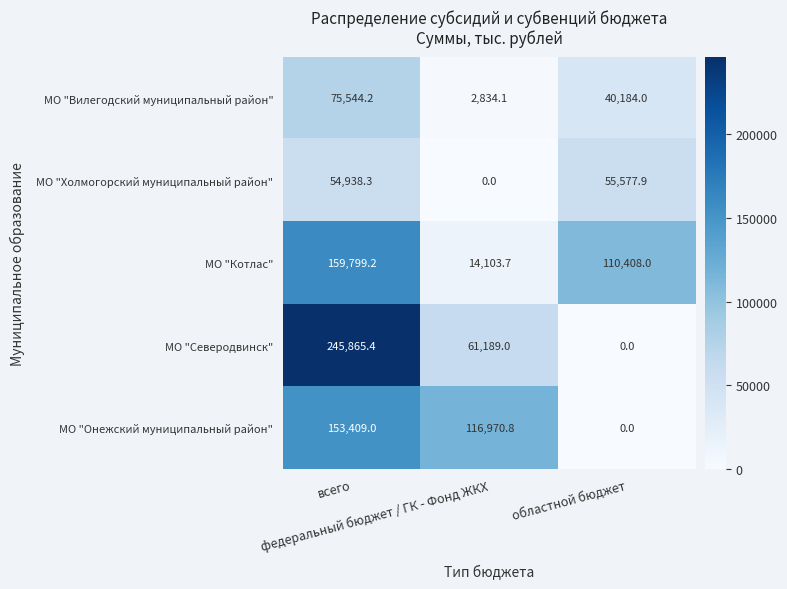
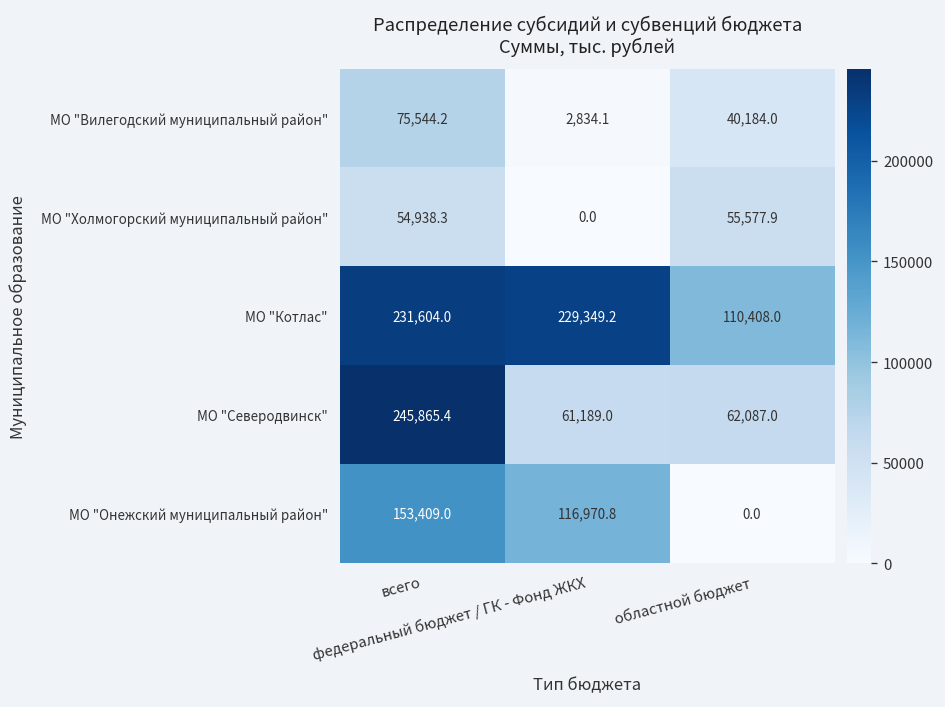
МО "Котлас", всего: 159,799.2 -> 231,604.0
МО "Котлас", федеральный бюджет / ГК - Фонд ЖКХ: 14,103.7 -> 229,349.2
МО "Северодвинск", областной бюджет: 0.0 -> 62,087.0
